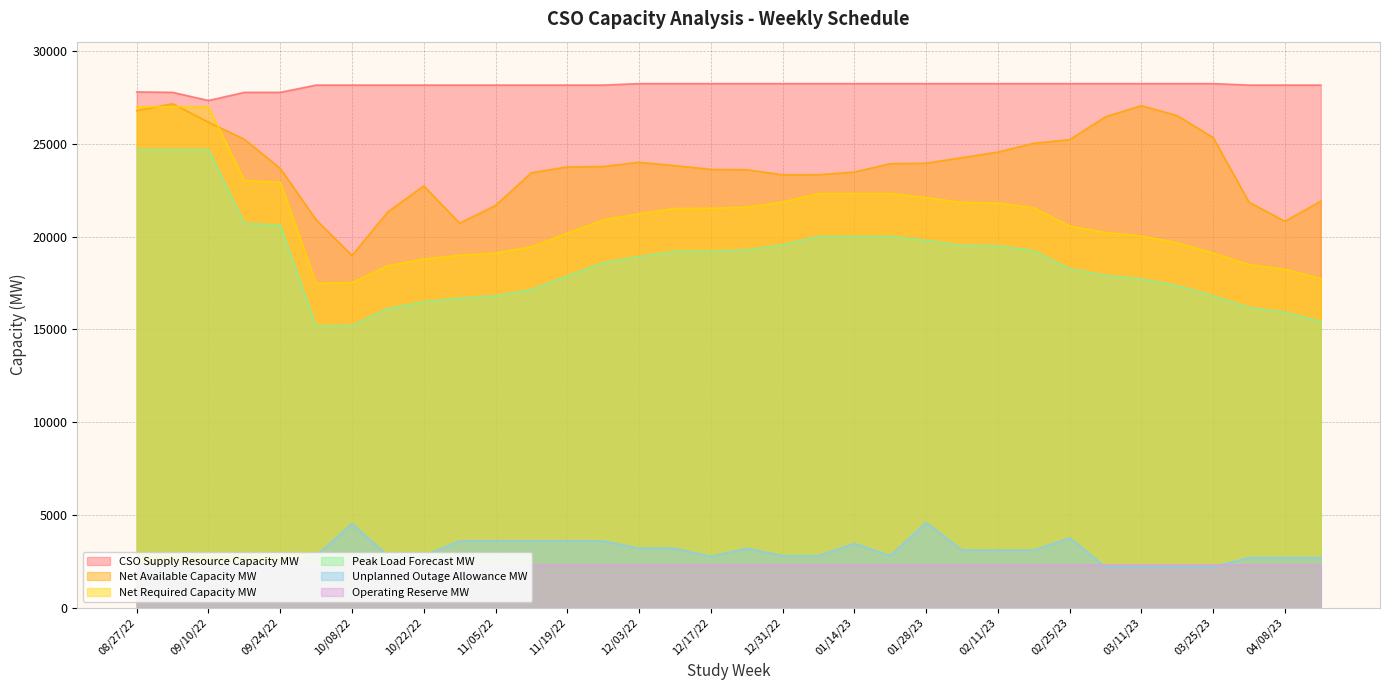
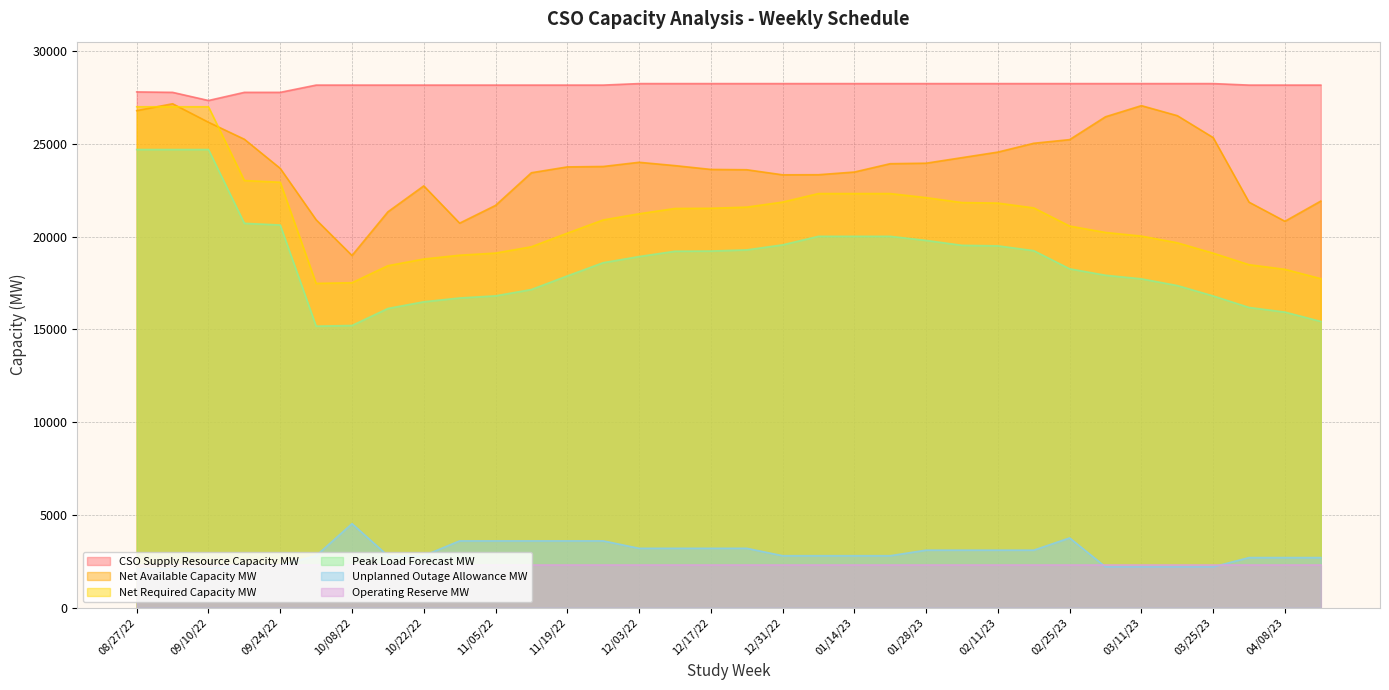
Unplanned Outage Allowance MW, 12/17/22: 2800 -> 3200
Unplanned Outage Allowance MW, 01/14/23: 3500 -> 2800
Unplanned Outage Allowance MW, 01/28/23: 4600 -> 3100
